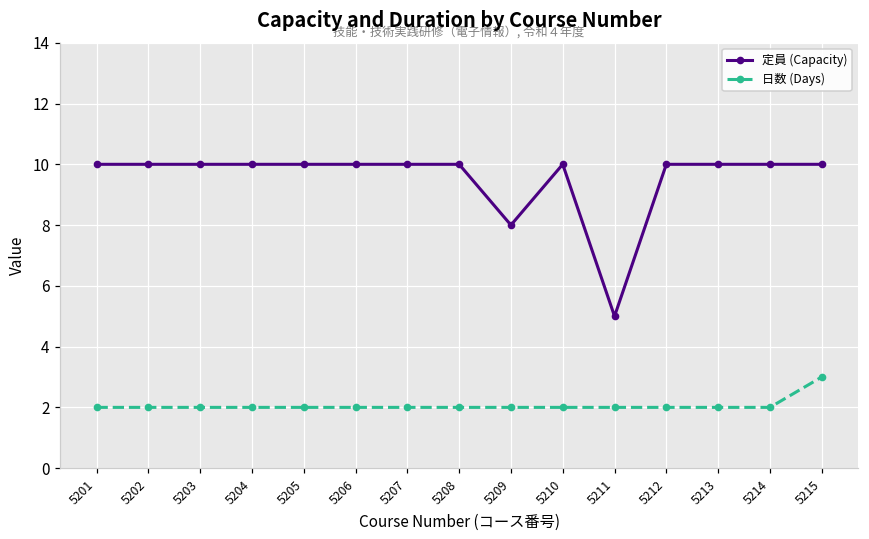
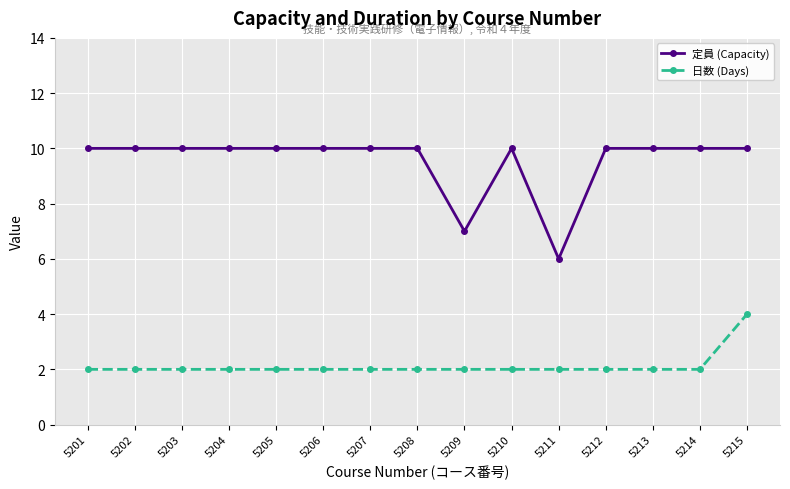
定員 (Capacity), 5209: 8 -> 7
定員 (Capacity), 5211: 5 -> 6
日数 (Days), 5215: 3 -> 4
